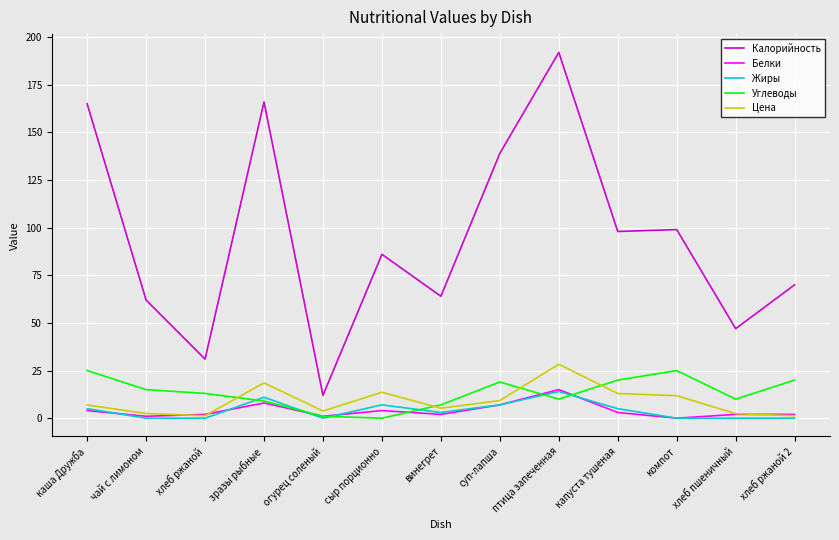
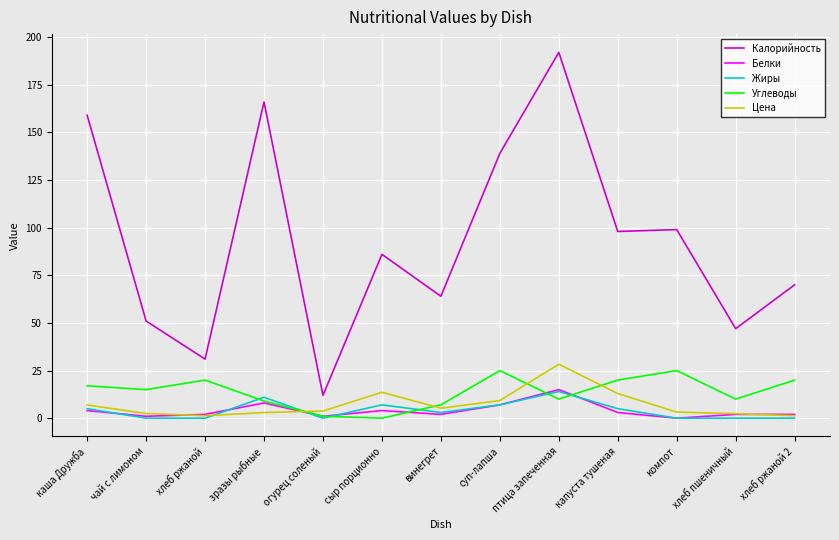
Калорийность, каша Дружба: 165 -> 159
Углеводы, каша Дружба: 25 -> 17
Калорийность, чай с лимоном: 62 -> 51
Углеводы, хлеб ржаной: 13 -> 20
Цена, зразы рыбные: 19 -> 3
Углеводы, суп-лапша: 19 -> 25
Цена, компот: 12 -> 3
